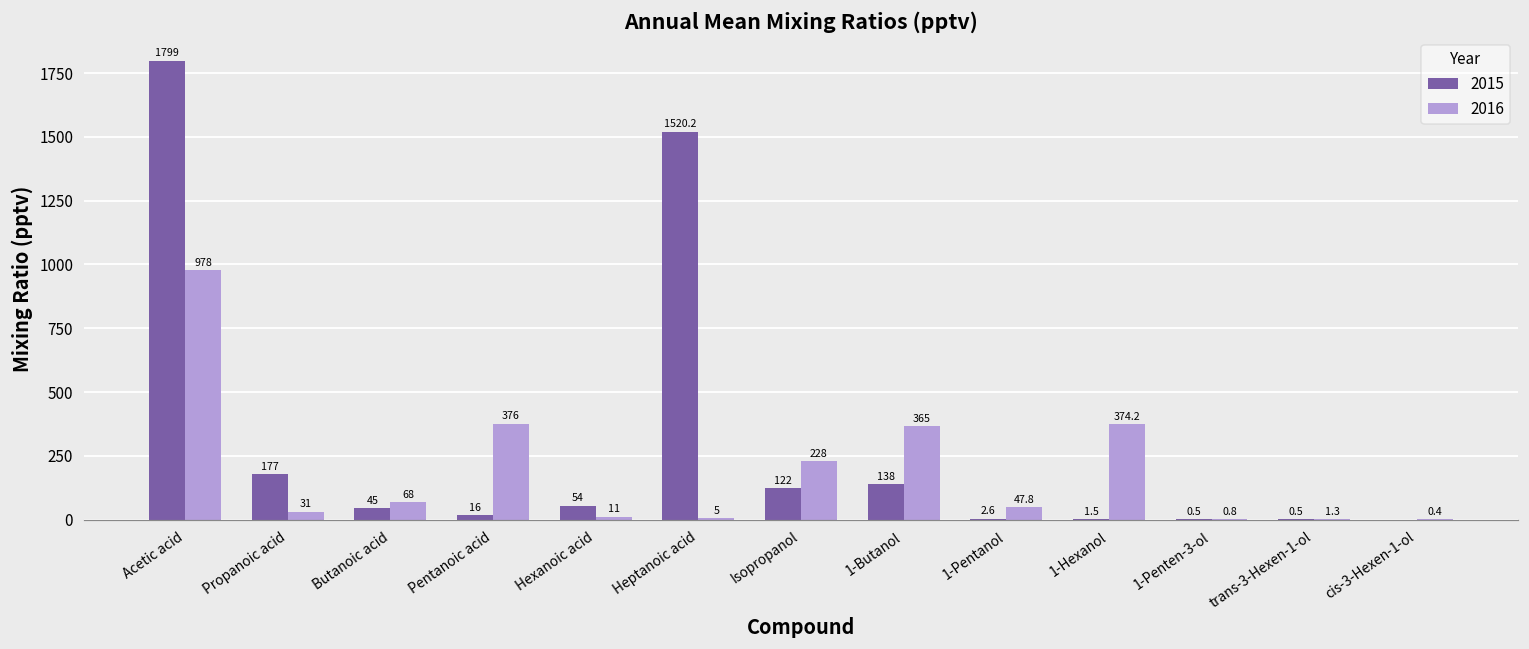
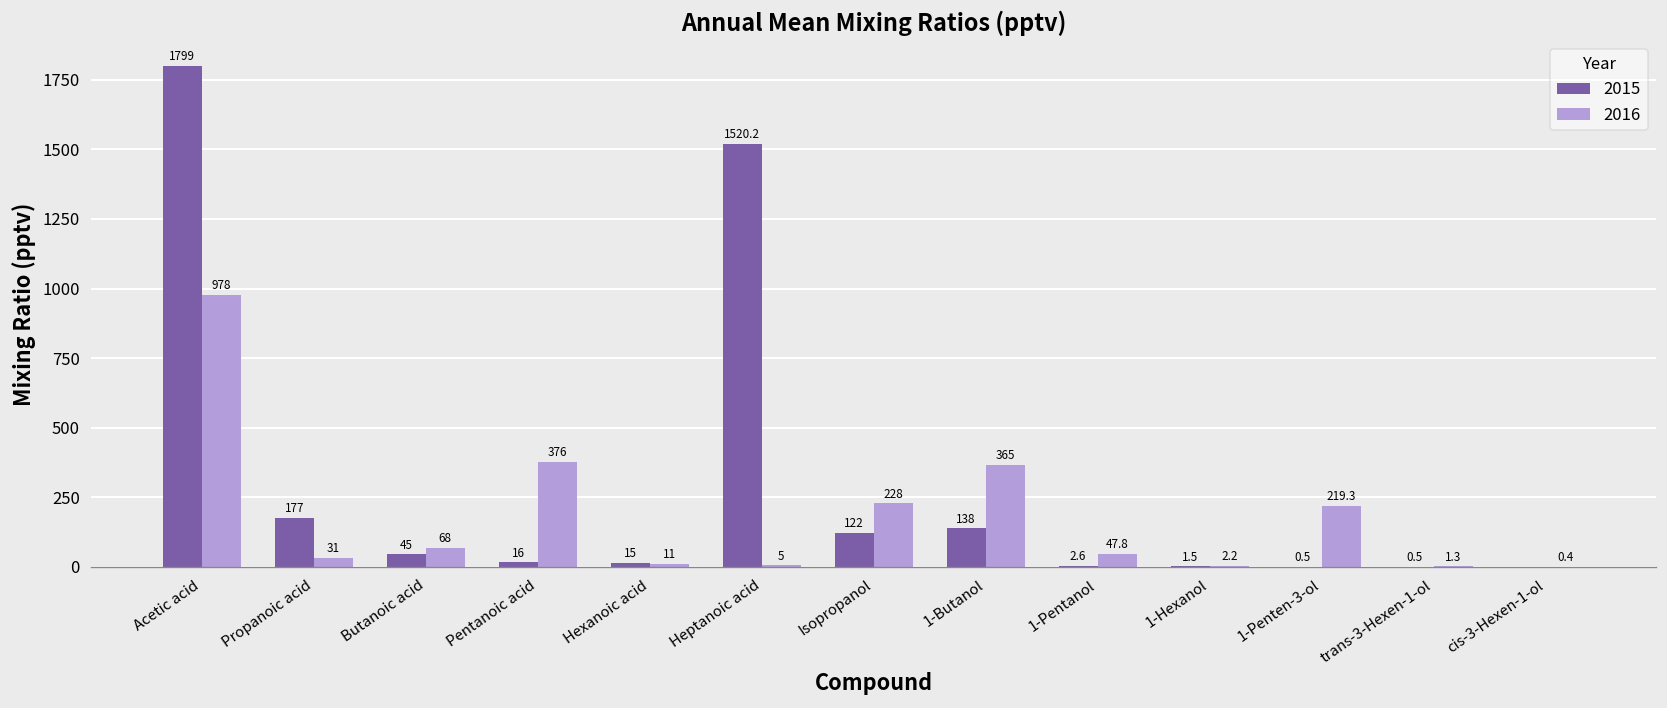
2015, Hexanoic acid: 54 -> 15
2016, 1-Hexanol: 374.2 -> 2.2
2016, 1-Penten-3-ol: 0.8 -> 219.3
